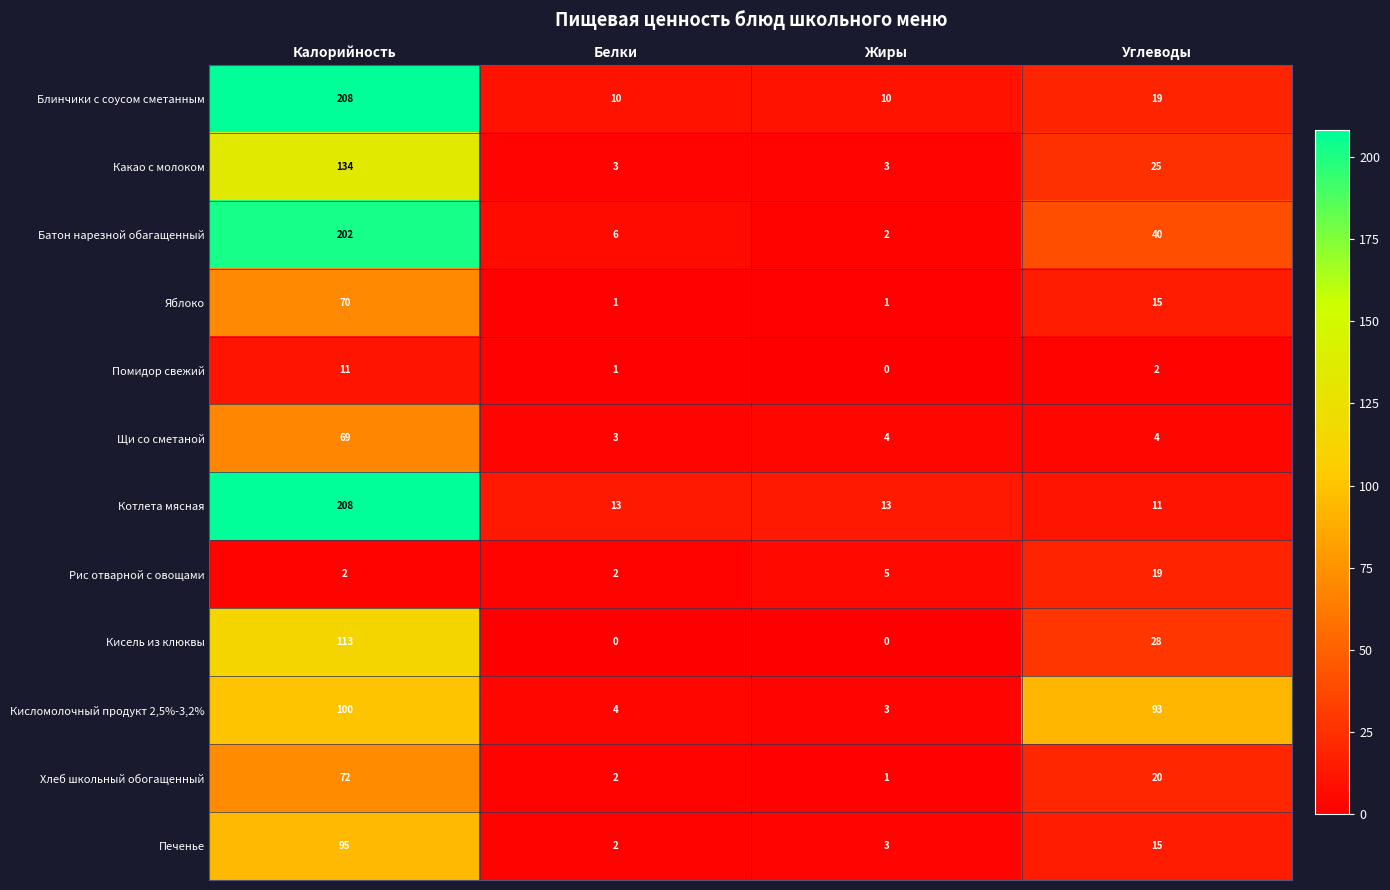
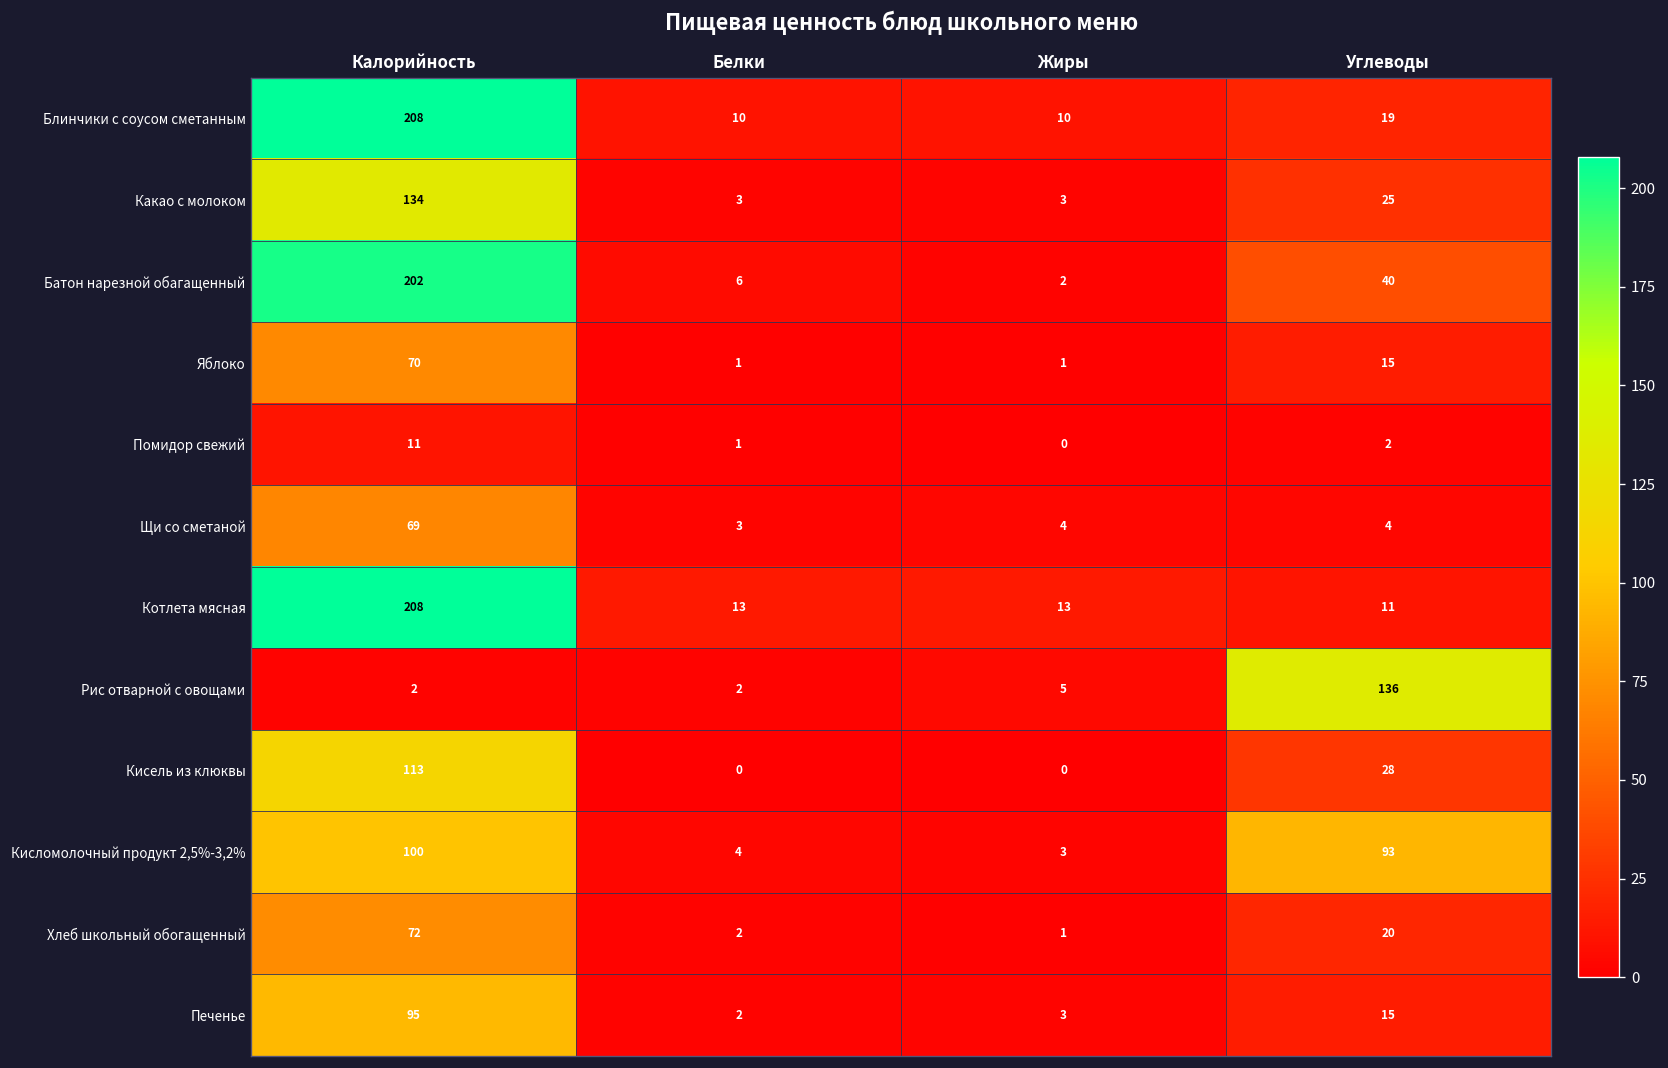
Рис отварной с овощами, Углеводы: 19 -> 136
